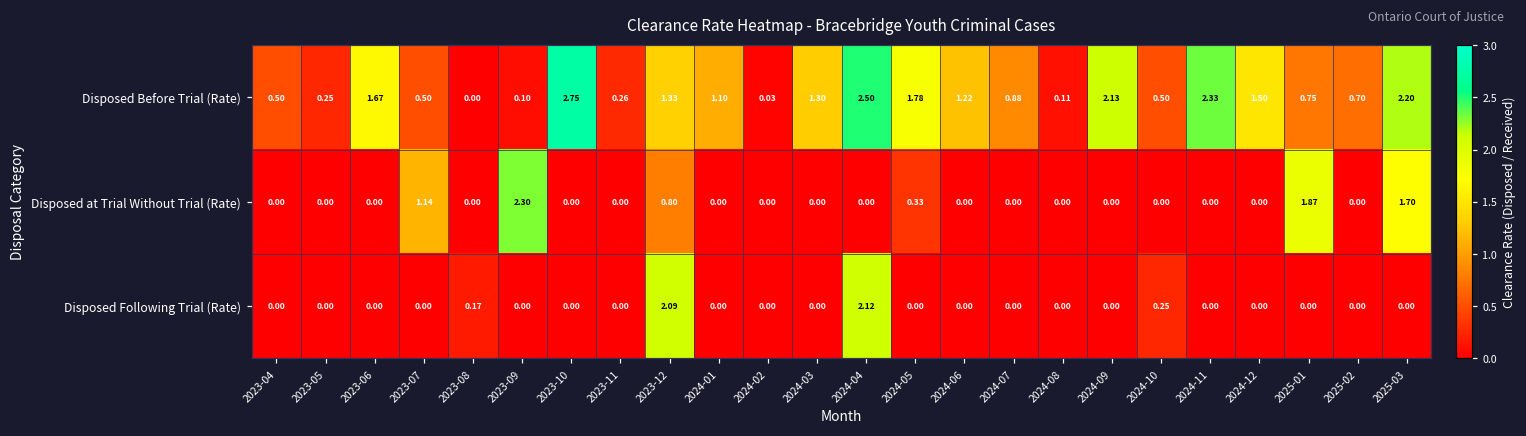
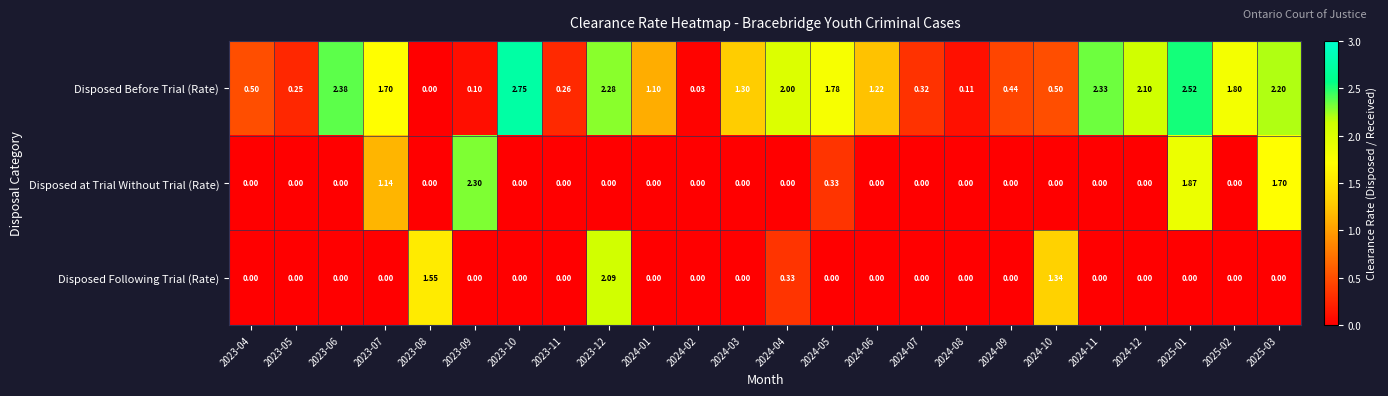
Disposed Before Trial (Rate), 2023-06: 1.67 -> 2.38
Disposed Before Trial (Rate), 2023-07: 0.50 -> 1.70
Disposed Before Trial (Rate), 2023-12: 1.33 -> 2.28
Disposed Before Trial (Rate), 2024-04: 2.50 -> 2.00
Disposed Before Trial (Rate), 2024-07: 0.88 -> 0.32
Disposed Before Trial (Rate), 2024-09: 2.13 -> 0.44
Disposed Before Trial (Rate), 2024-12: 1.50 -> 2.10
Disposed Before Trial (Rate), 2025-01: 0.75 -> 2.52
Disposed Before Trial (Rate), 2025-02: 0.70 -> 1.80
Disposed at Trial Without Trial (Rate), 2023-12: 0.80 -> 0.00
Disposed Following Trial (Rate), 2023-08: 0.17 -> 1.55
Disposed Following Trial (Rate), 2024-04: 2.12 -> 0.33
Disposed Following Trial (Rate), 2024-10: 0.25 -> 1.34
